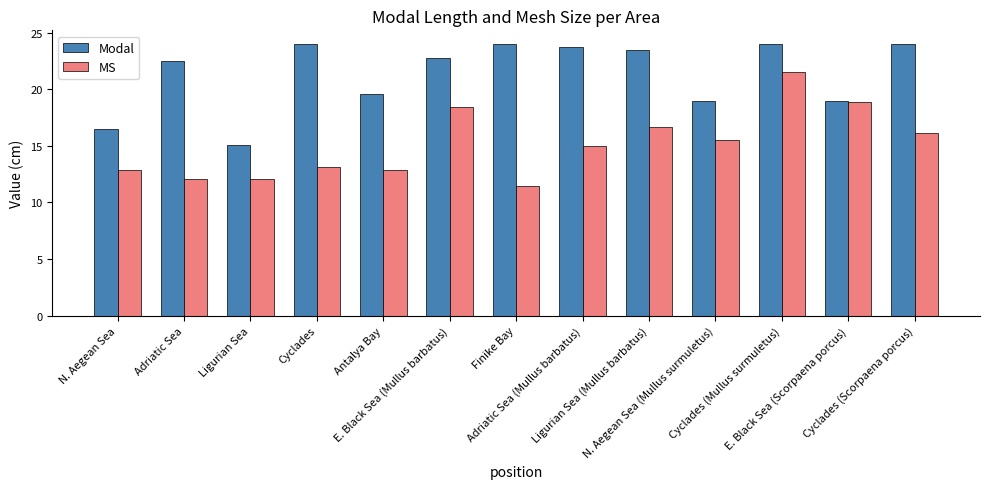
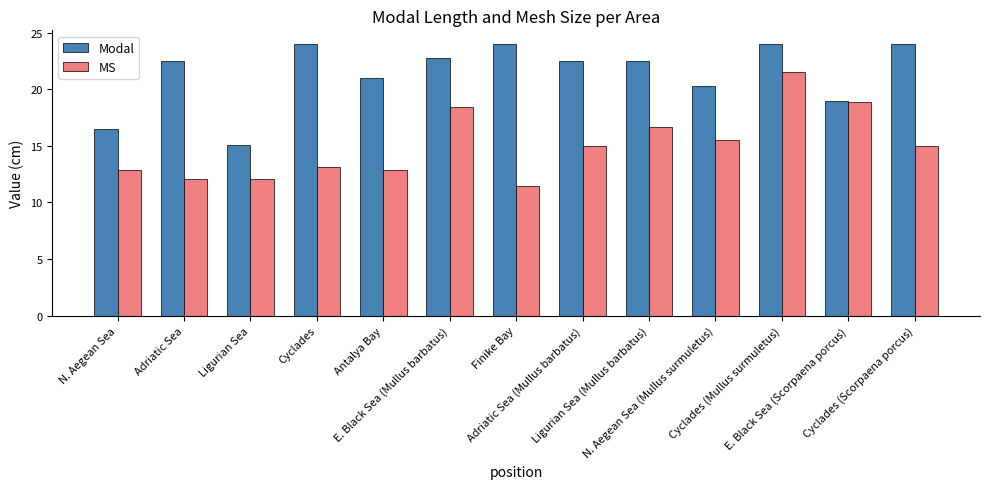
Modal, Antalya Bay: 19.6 -> 21.0
Modal, Adriatic Sea (Mullus barbatus): 23.7 -> 22.5
Modal, Ligurian Sea (Mullus barbatus): 23.5 -> 22.5
Modal, N. Aegean Sea (Mullus surmuletus): 19.0 -> 20.3
MS, Cyclades (Scorpaena porcus): 16.1 -> 15.0
